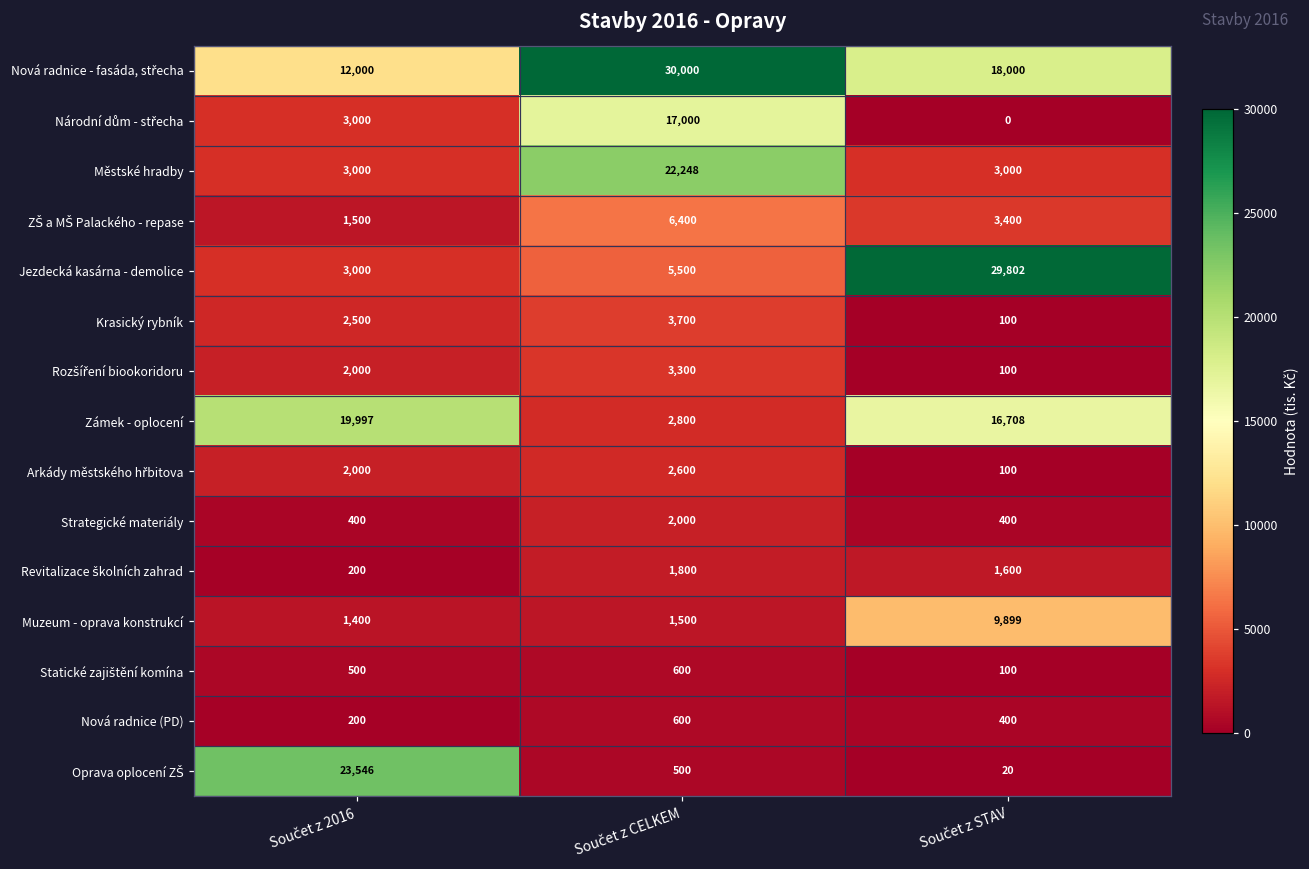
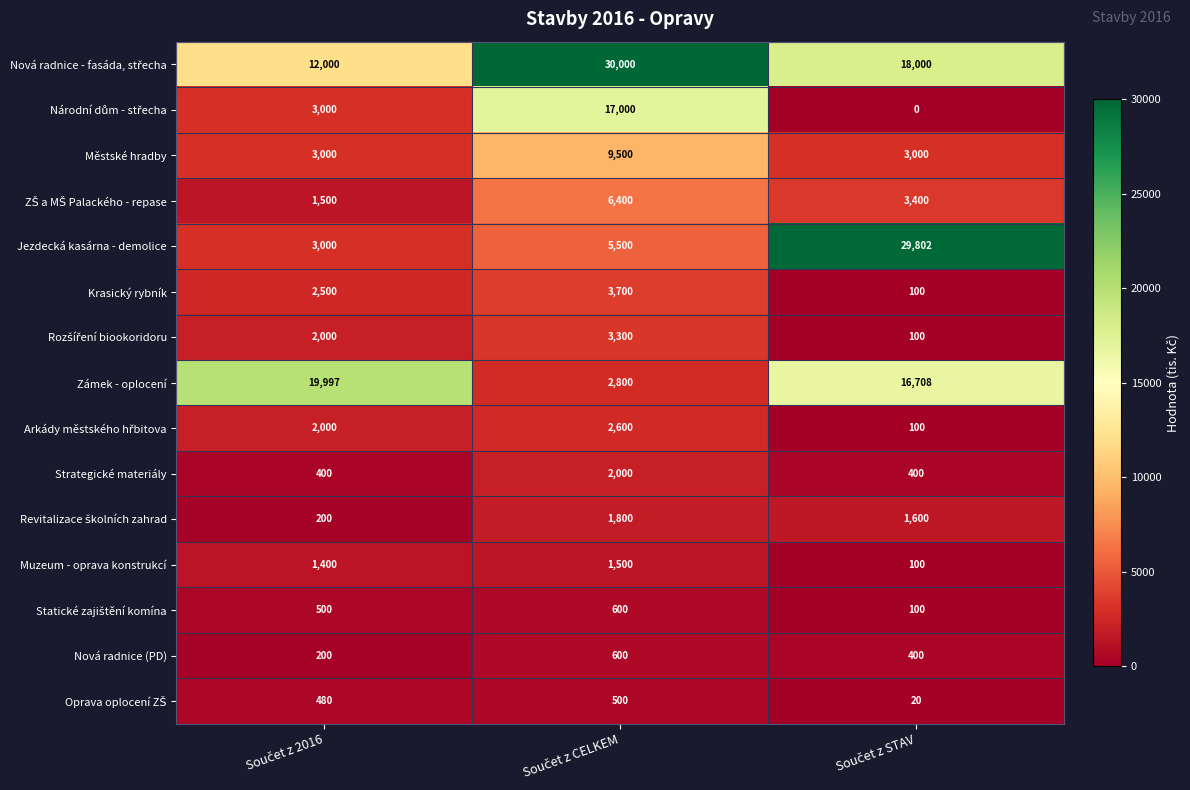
Městské hradby, Součet z CELKEM: 22,248 -> 9,500
Muzeum - oprava konstrukcí, Součet z STAV: 9,899 -> 100
Oprava oplocení ZŠ, Součet z 2016: 23,546 -> 480
